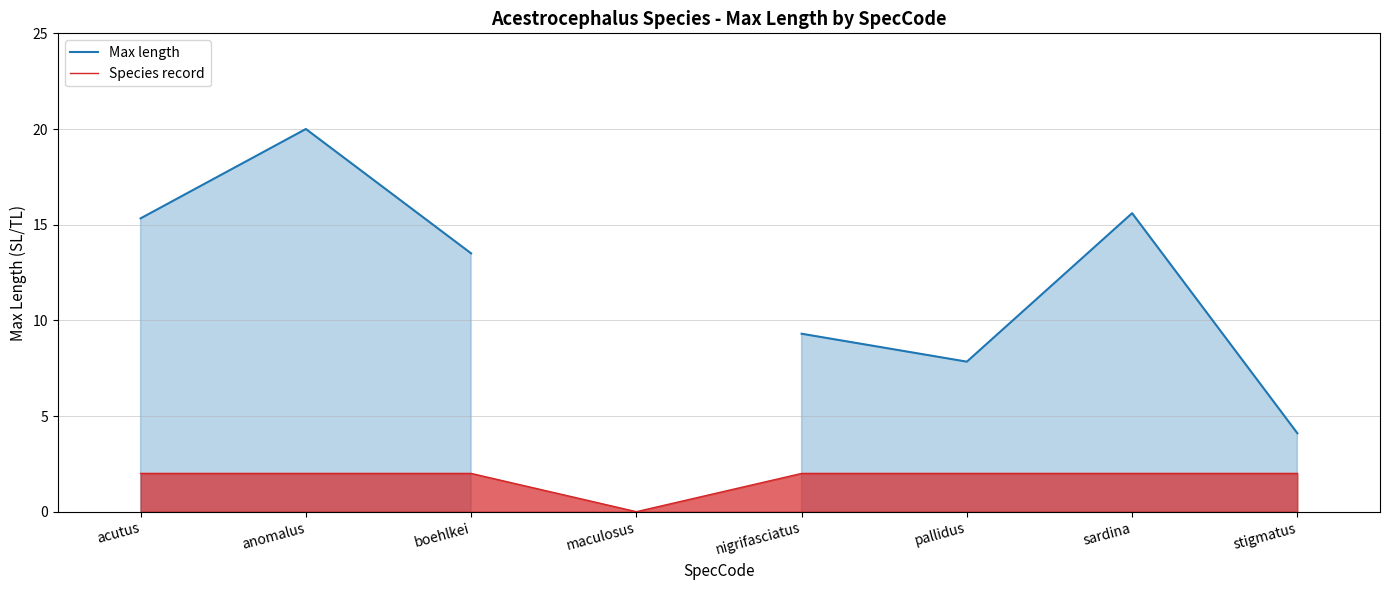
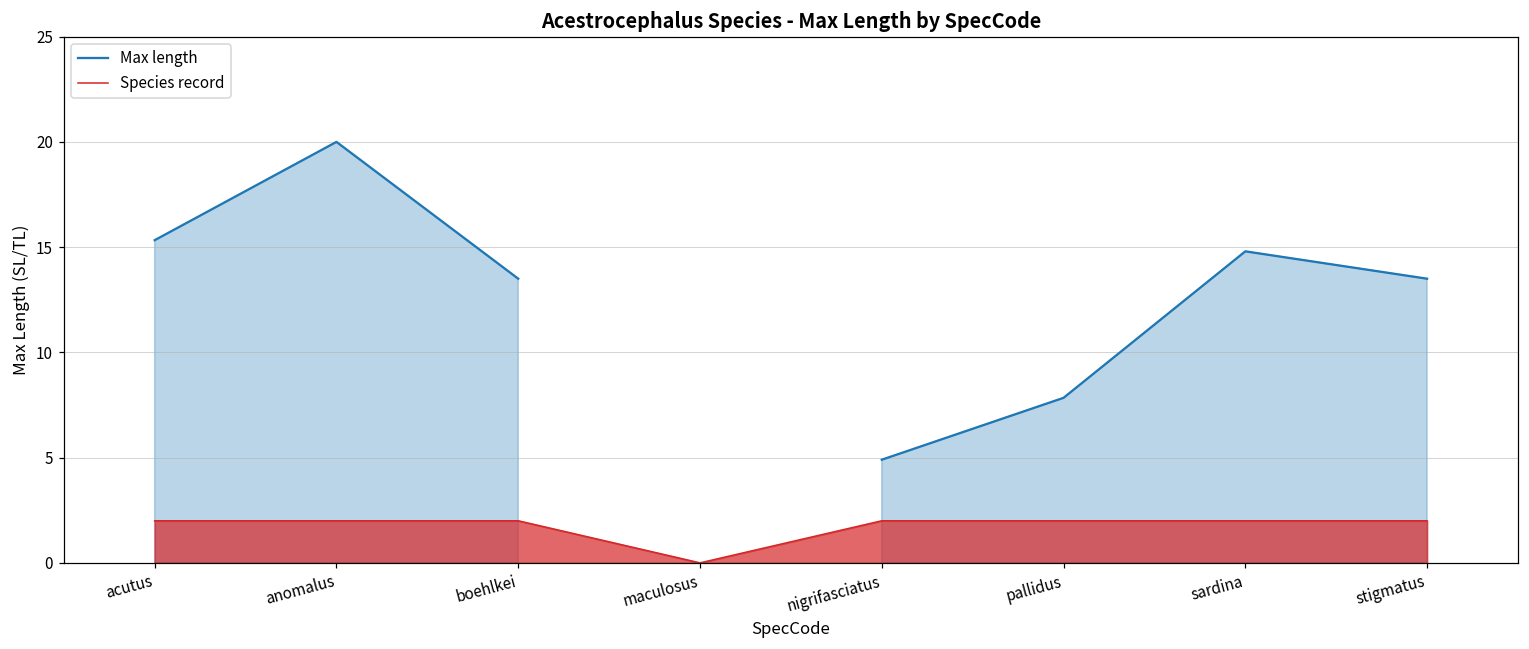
Max length, nigrifasciatus: 9.3 -> 4.9
Max length, sardina: 15.6 -> 14.8
Max length, stigmatus: 4.1 -> 13.5
